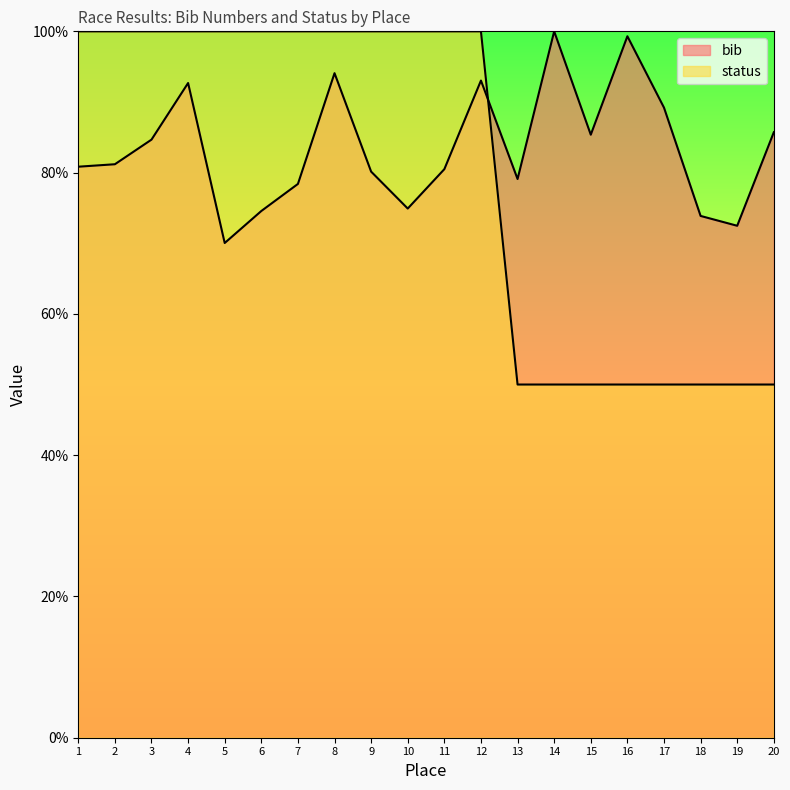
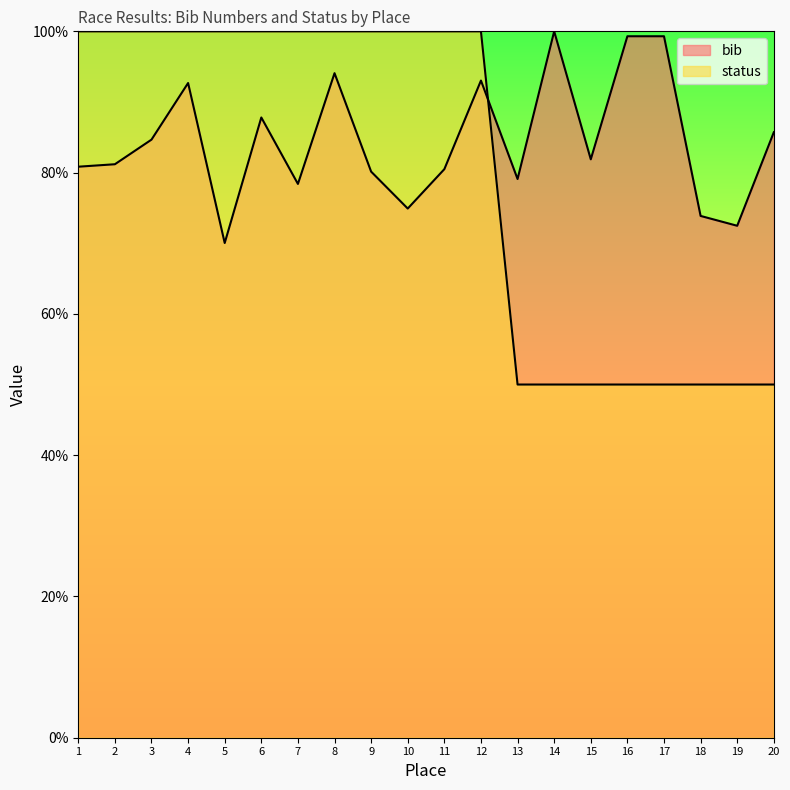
bib, 6: 75% -> 88%
bib, 15: 85% -> 82%
bib, 17: 89% -> 99%
